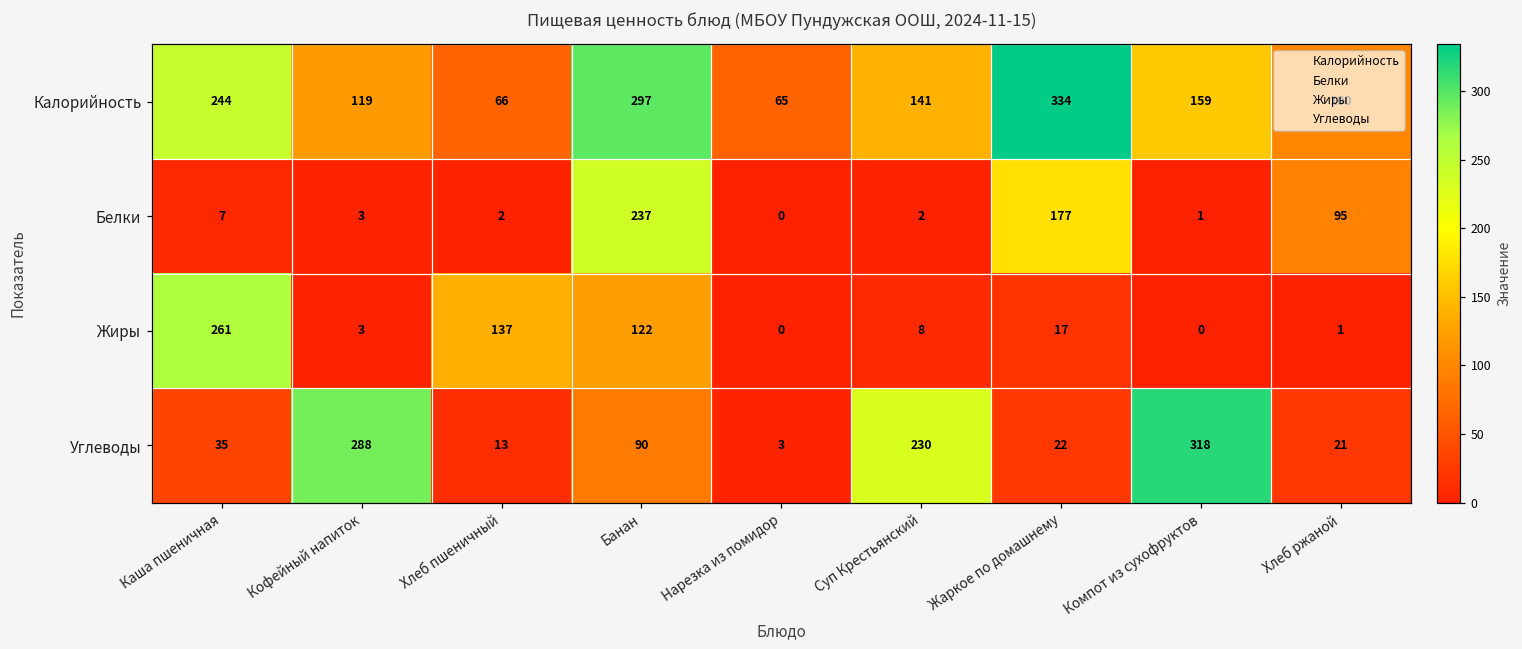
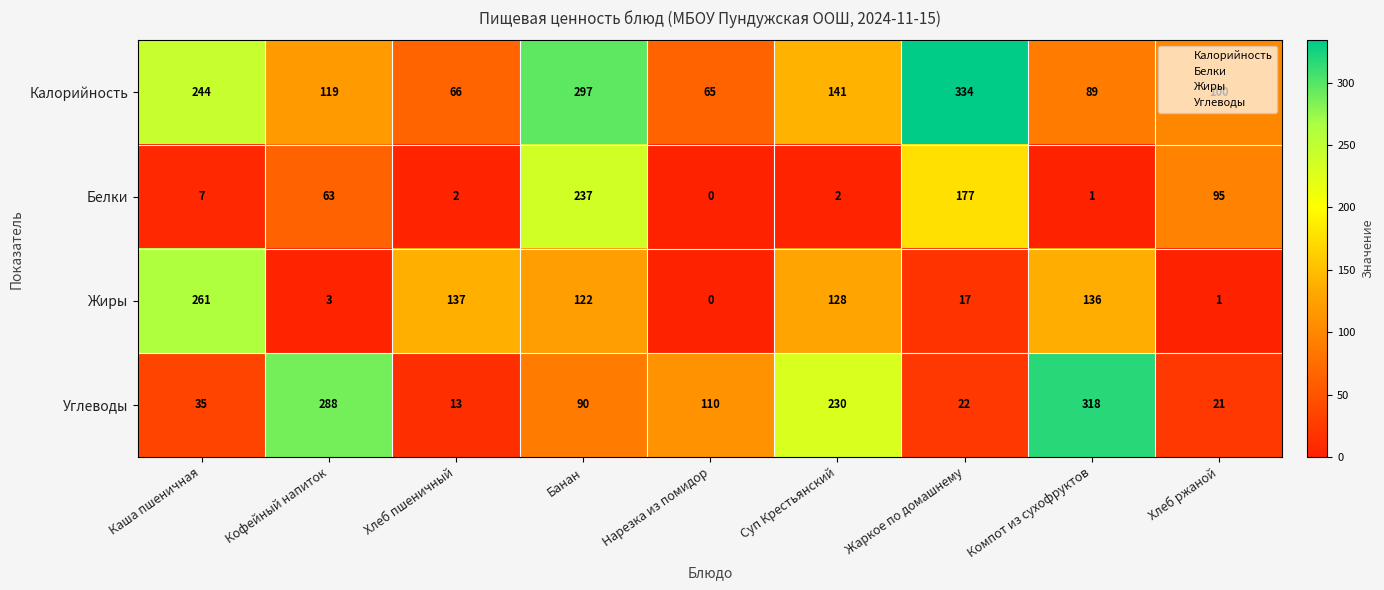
Калорийность, Компот из сухофруктов: 159 -> 89
Белки, Кофейный напиток: 3 -> 63
Жиры, Суп Крестьянский: 8 -> 128
Жиры, Компот из сухофруктов: 0 -> 136
Углеводы, Нарезка из помидор: 3 -> 110
